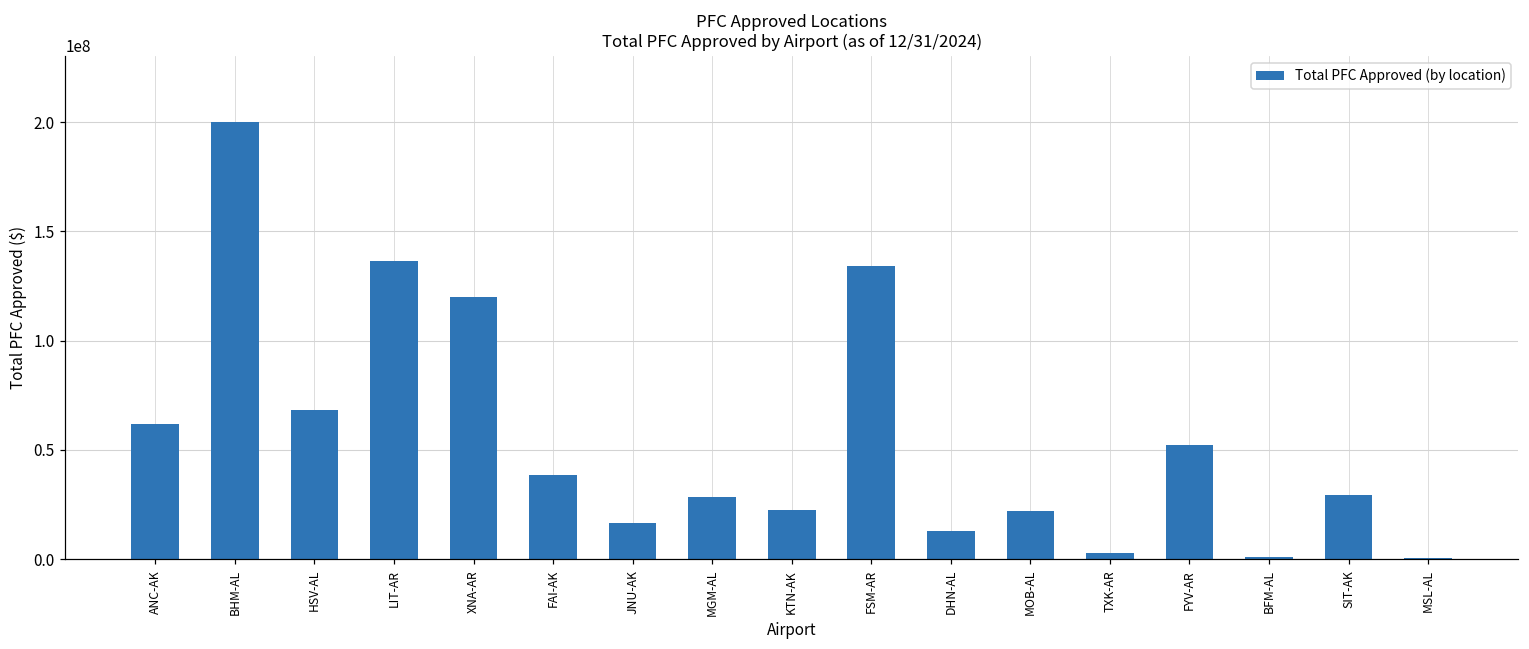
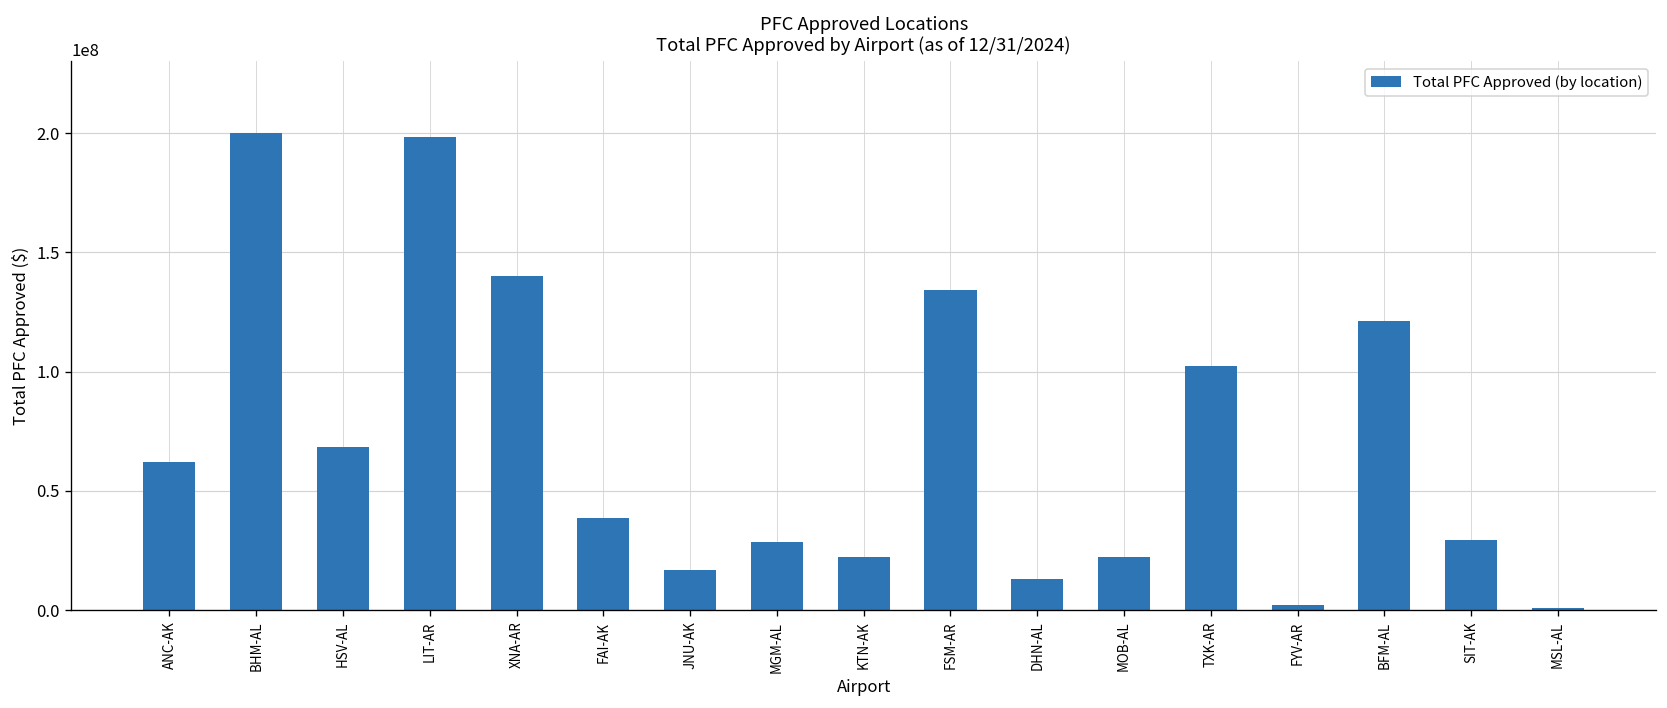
LIT-AR: 136000000 -> 198000000
XNA-AR: 120000000 -> 140000000
TXK-AR: 3000000 -> 102000000
FYV-AR: 52000000 -> 2000000
BFM-AL: 1000000 -> 121000000
